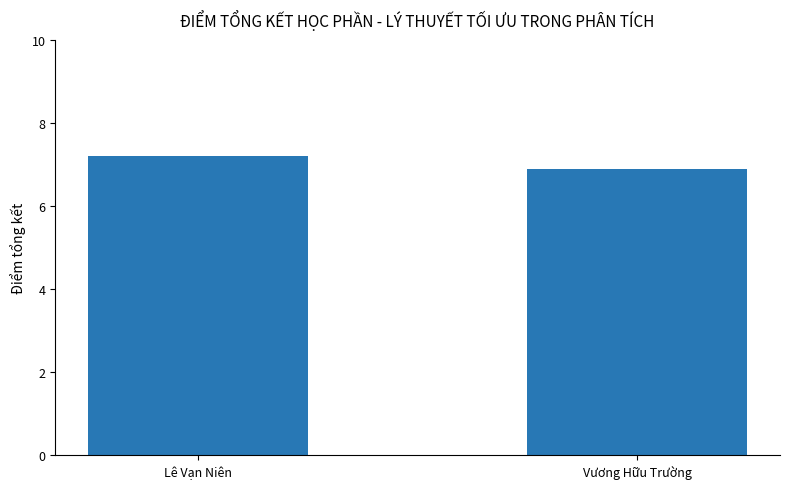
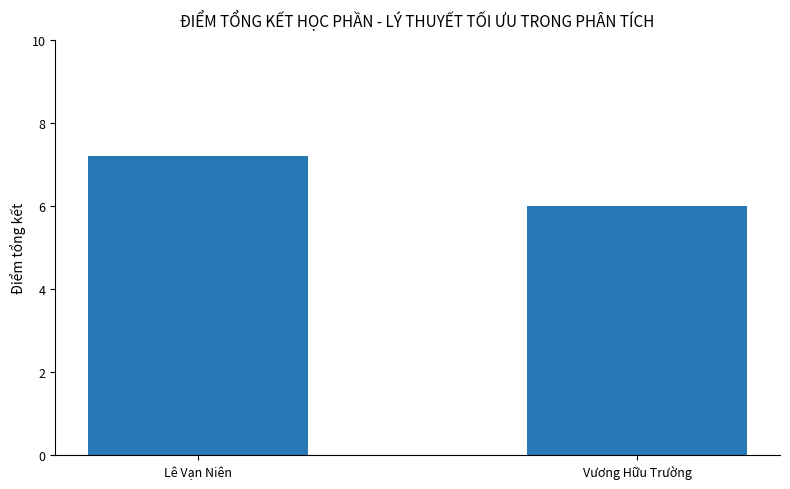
Vương Hữu Trường: 6.9 -> 6.0
